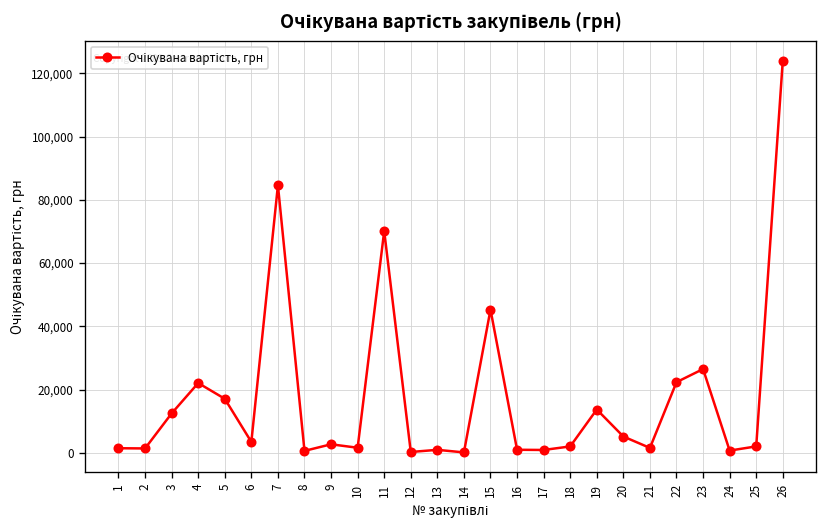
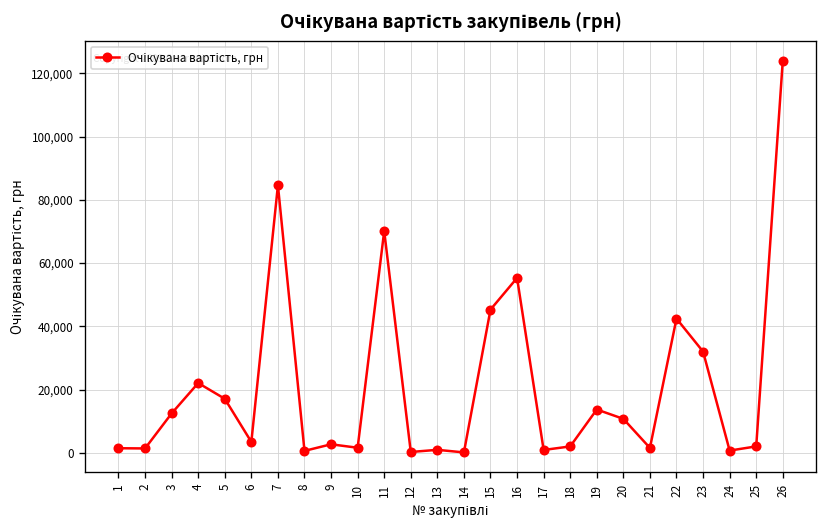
16: 1,000 -> 55,000
20: 5,000 -> 11,000
22: 22,000 -> 42,000
23: 26,000 -> 32,000
